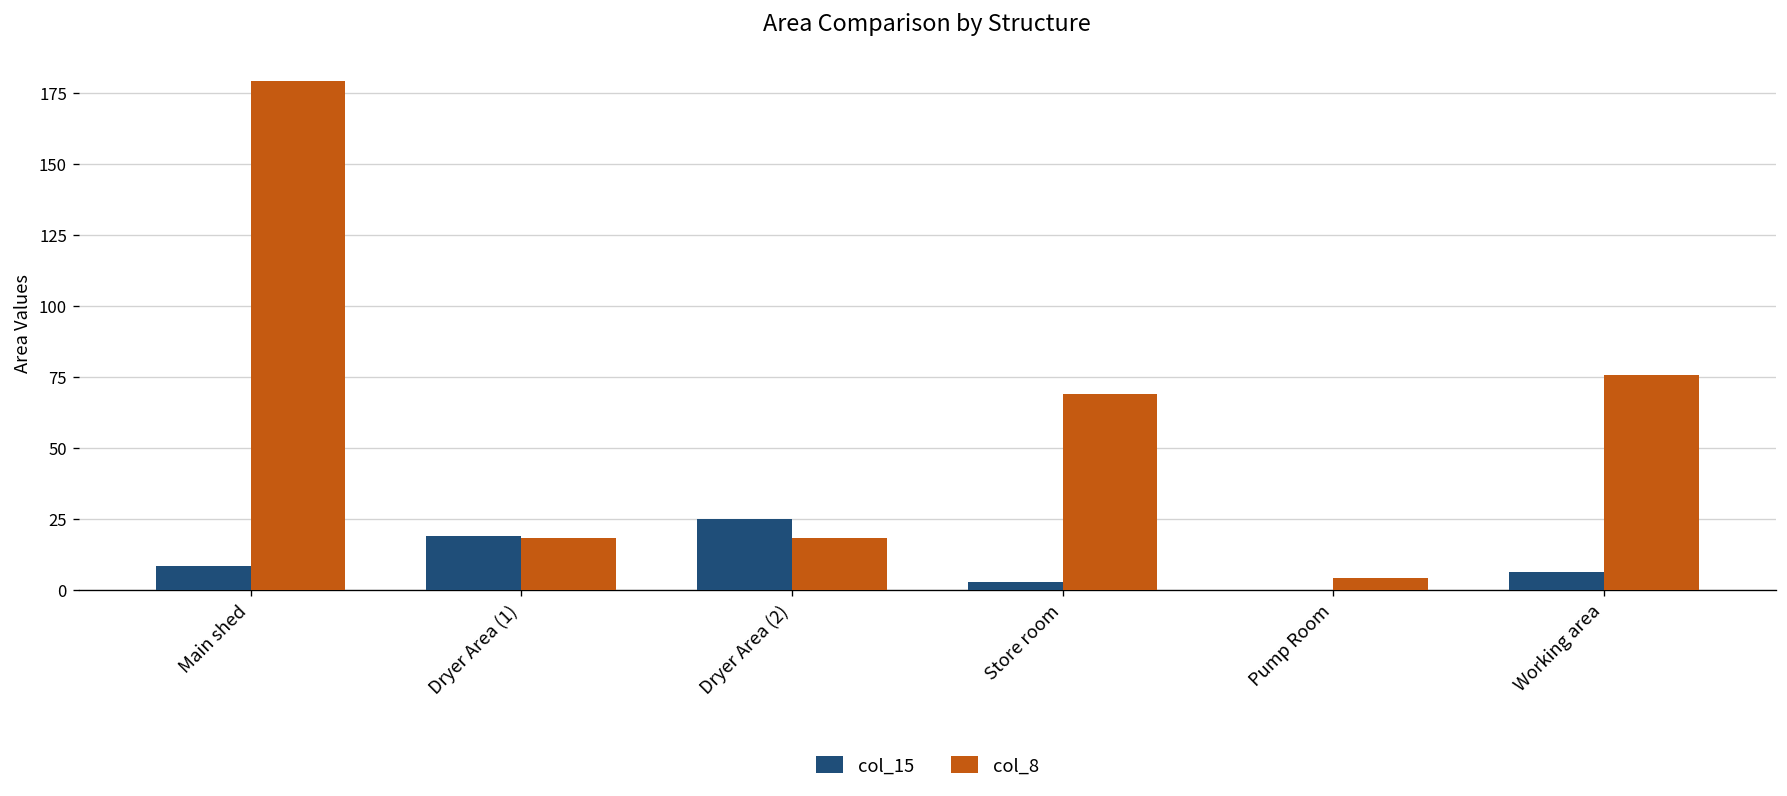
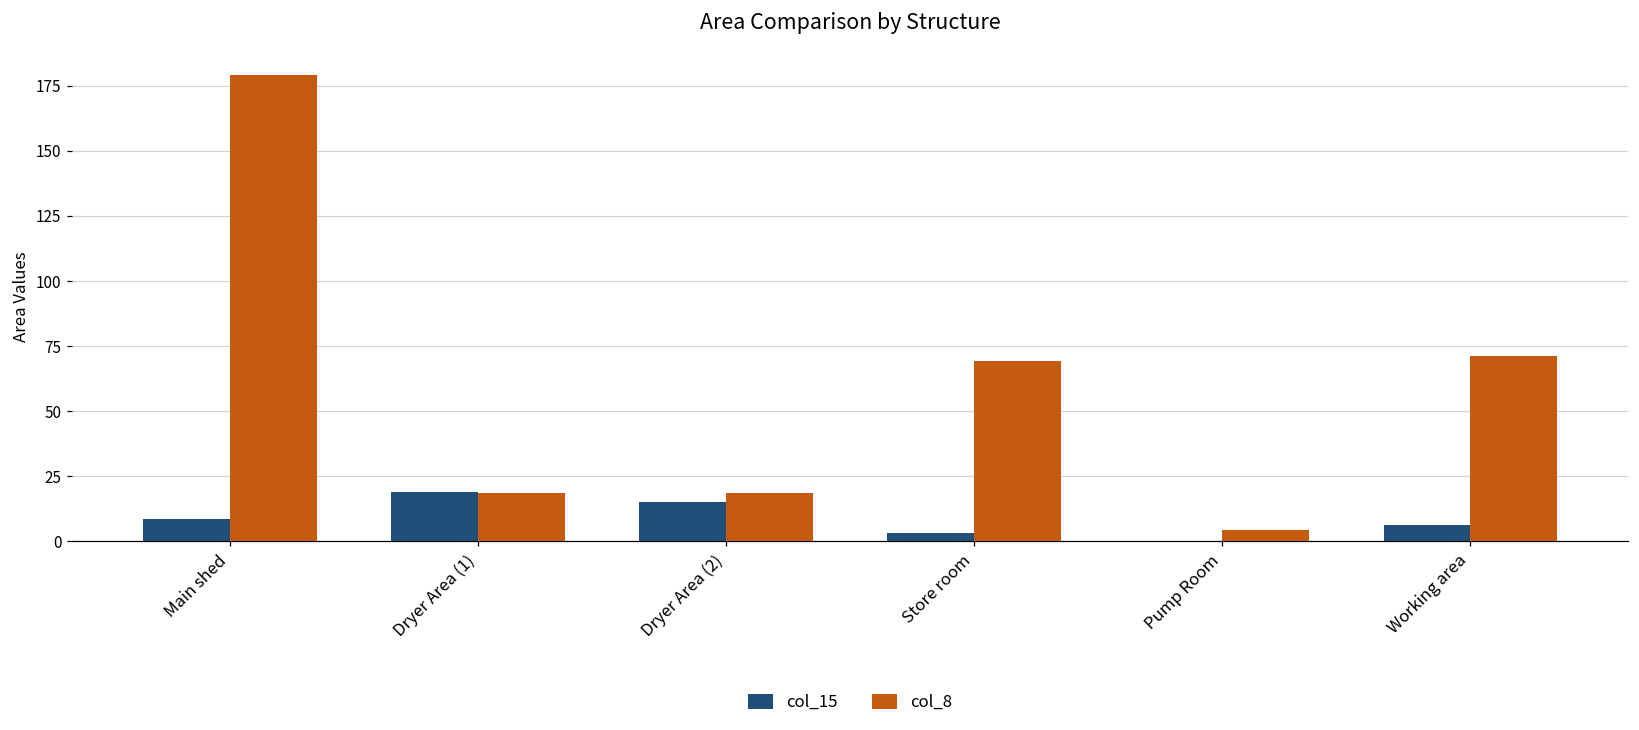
col_15, Dryer Area (2): 25 -> 15
col_8, Working area: 76 -> 71
